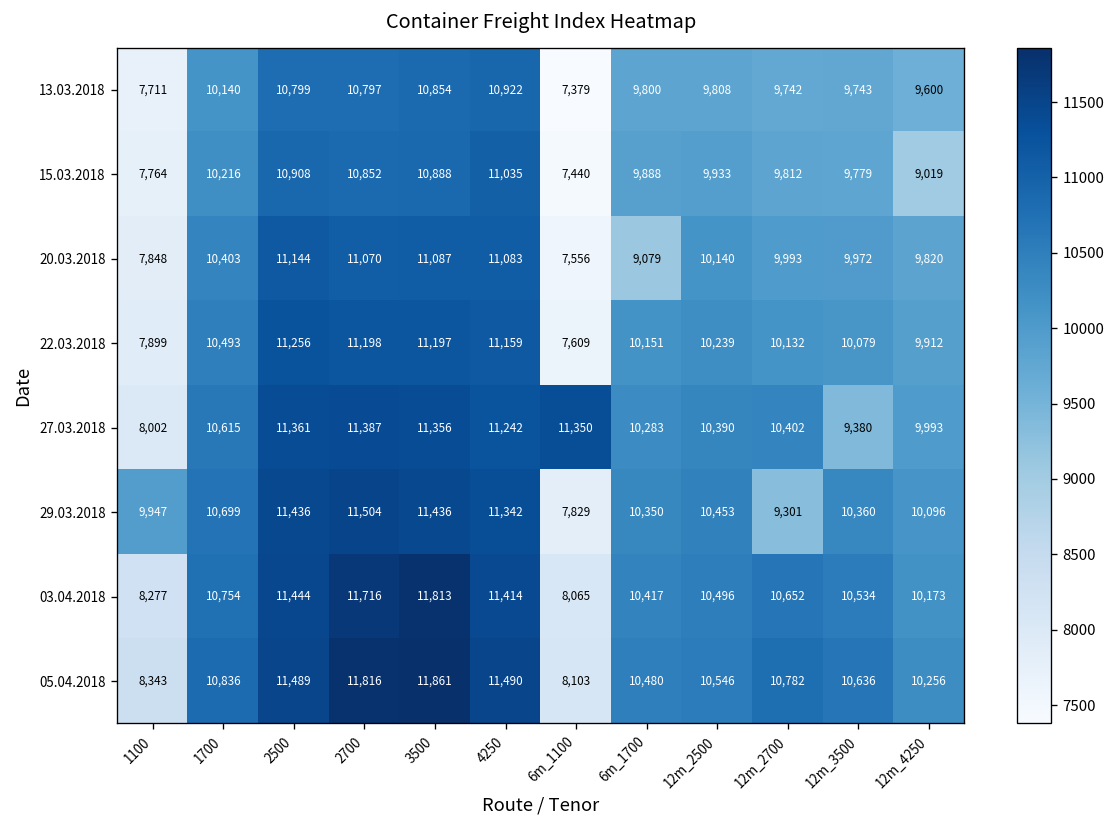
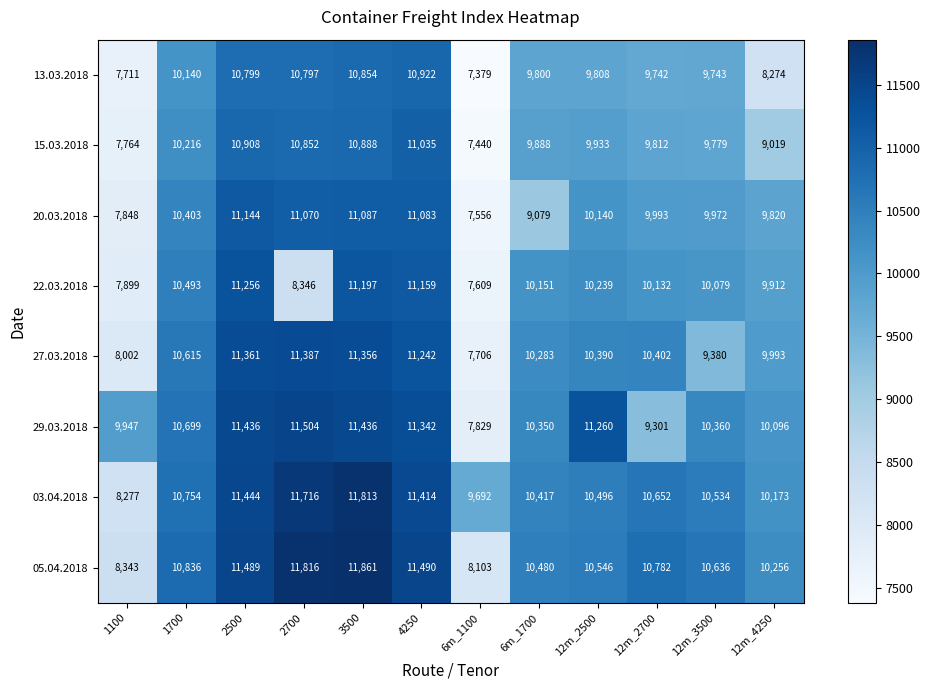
13.03.2018, 12m_4250: 9,600 -> 8,274
22.03.2018, 2700: 11,198 -> 8,346
27.03.2018, 6m_1100: 11,350 -> 7,706
29.03.2018, 12m_2500: 10,453 -> 11,260
03.04.2018, 6m_1100: 8,065 -> 9,692
